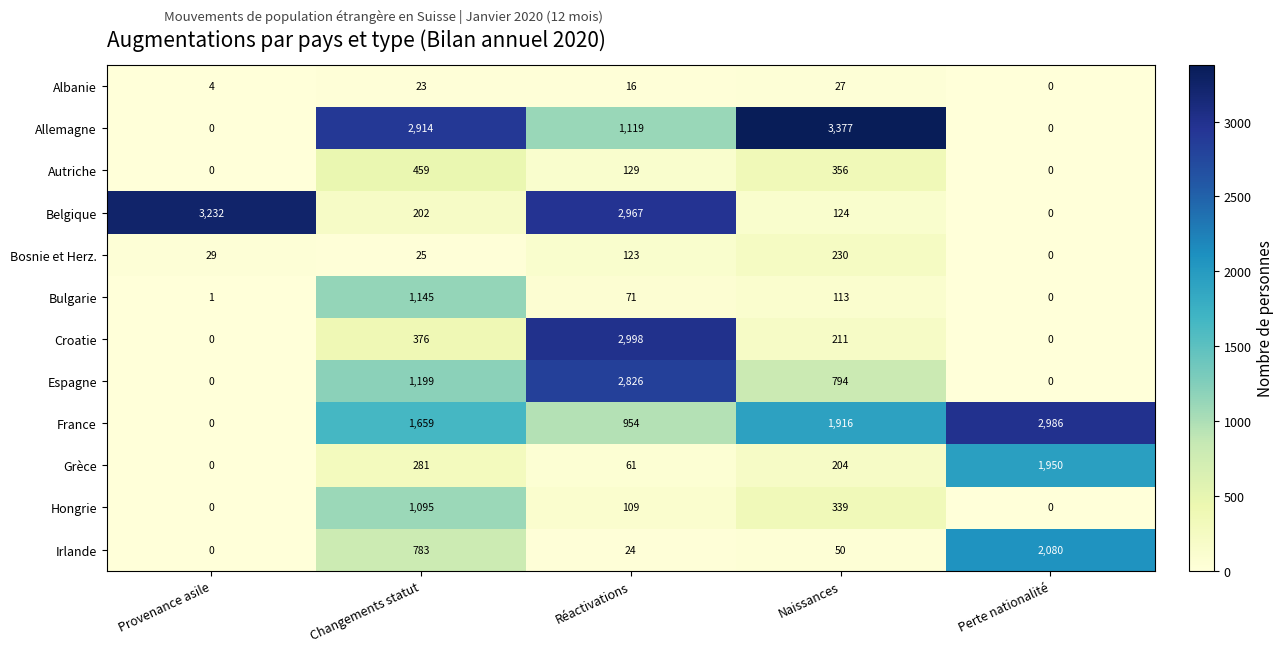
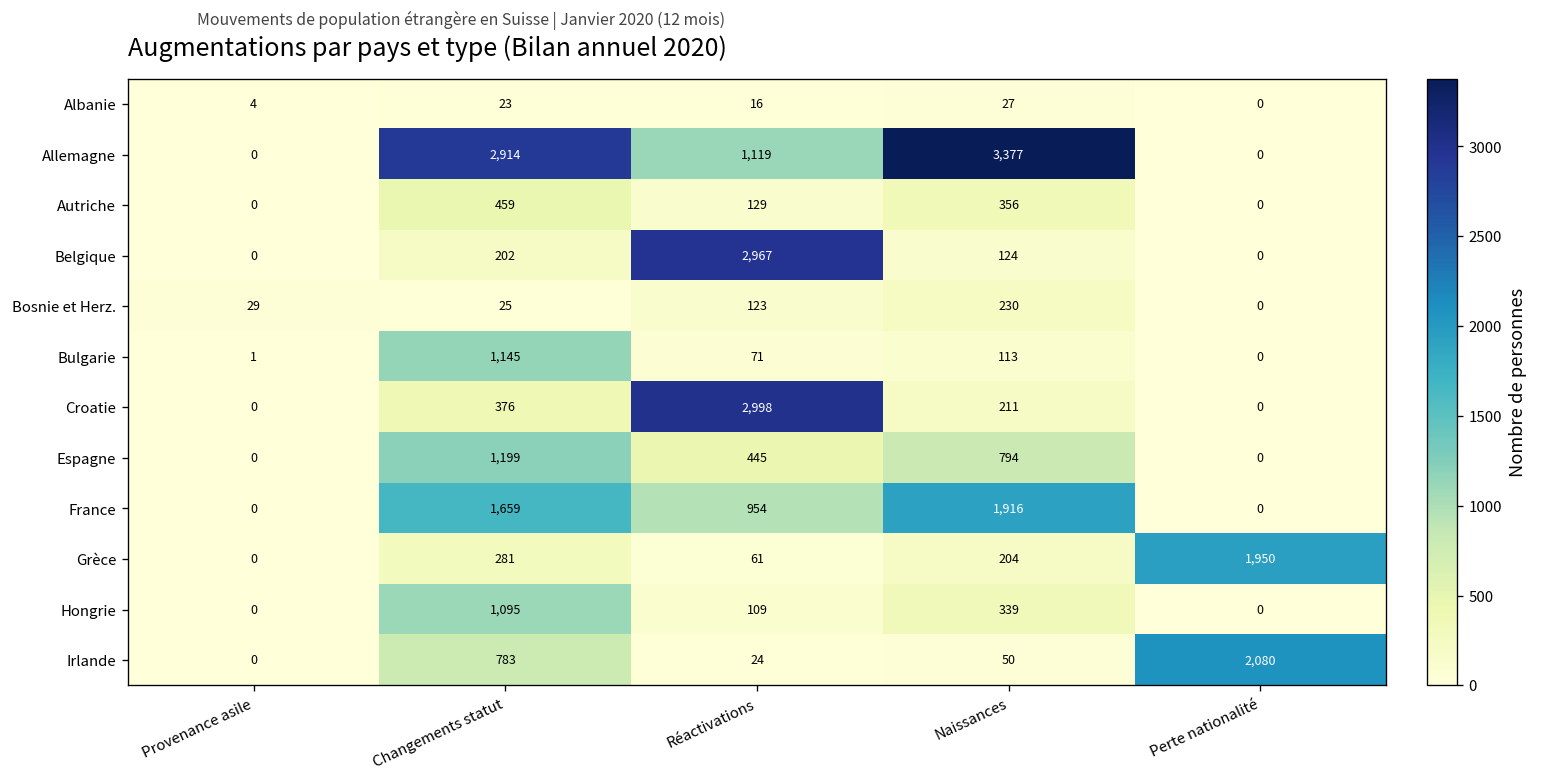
Belgique, Provenance asile: 3,232 -> 0
Espagne, Réactivations: 2,826 -> 445
France, Perte nationalité: 2,986 -> 0
